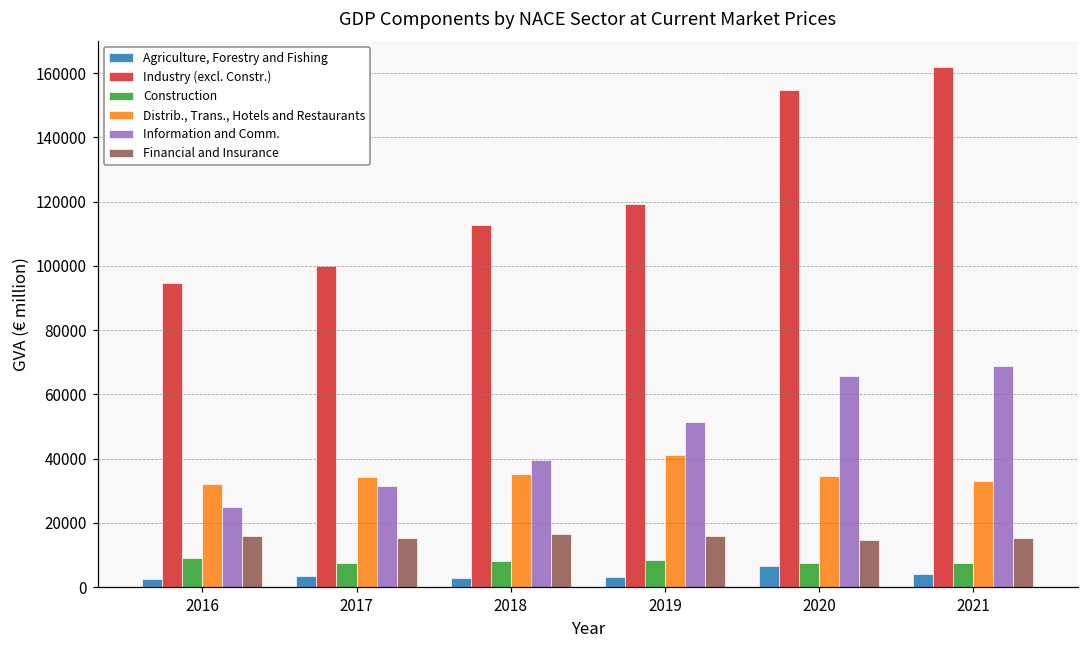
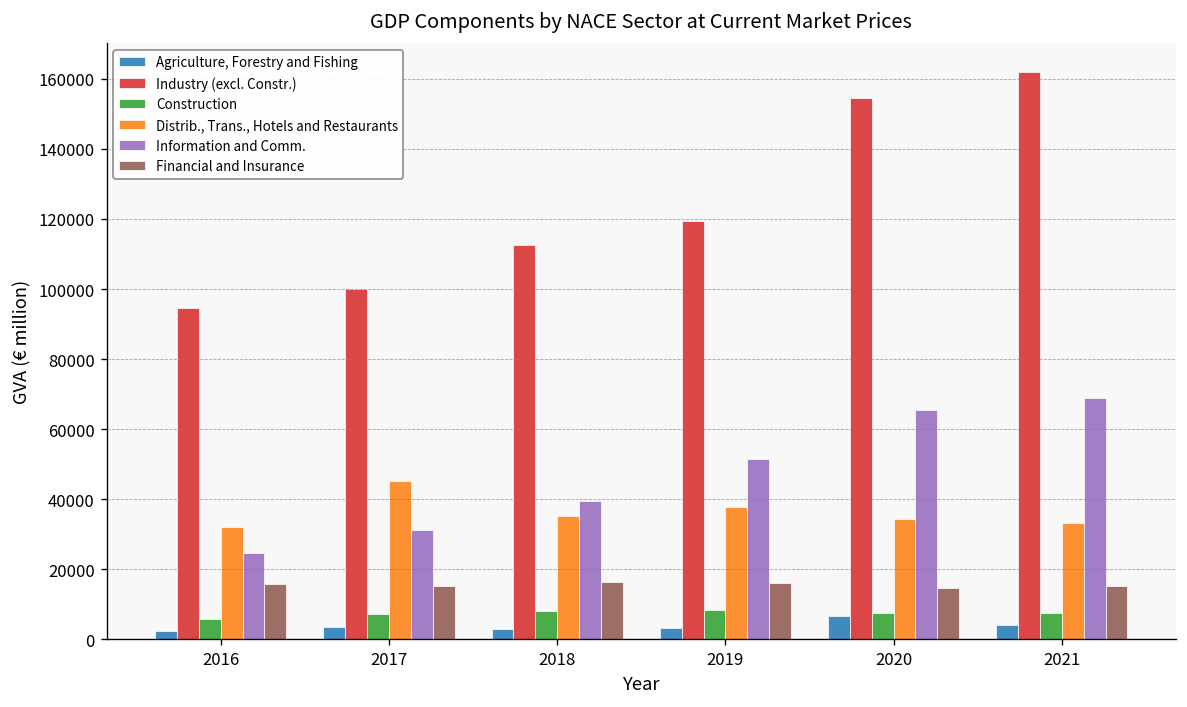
Construction, 2016: 9000 -> 6000
Distrib., Trans., Hotels and Restaurants, 2017: 34000 -> 45000
Distrib., Trans., Hotels and Restaurants, 2019: 41000 -> 38000
